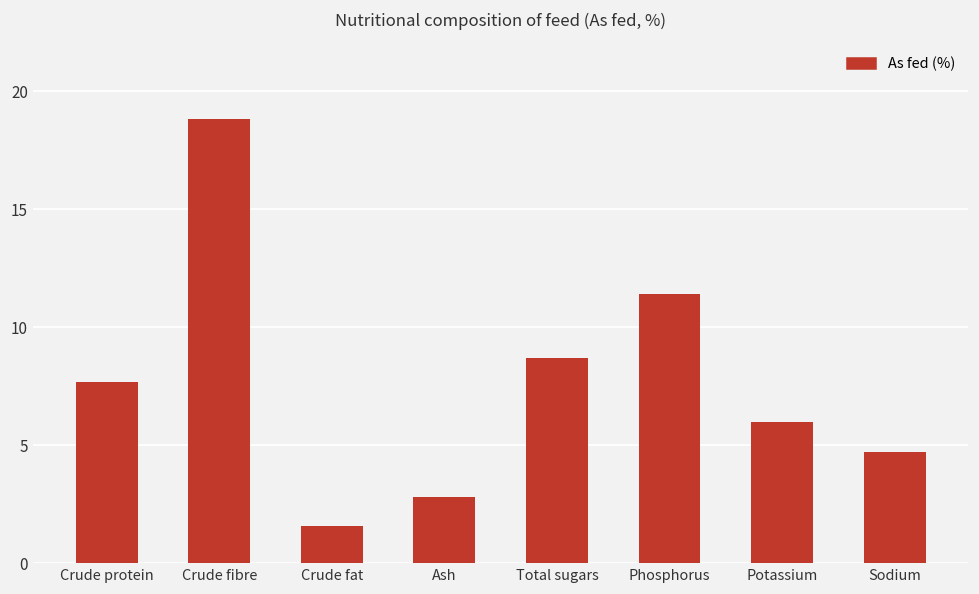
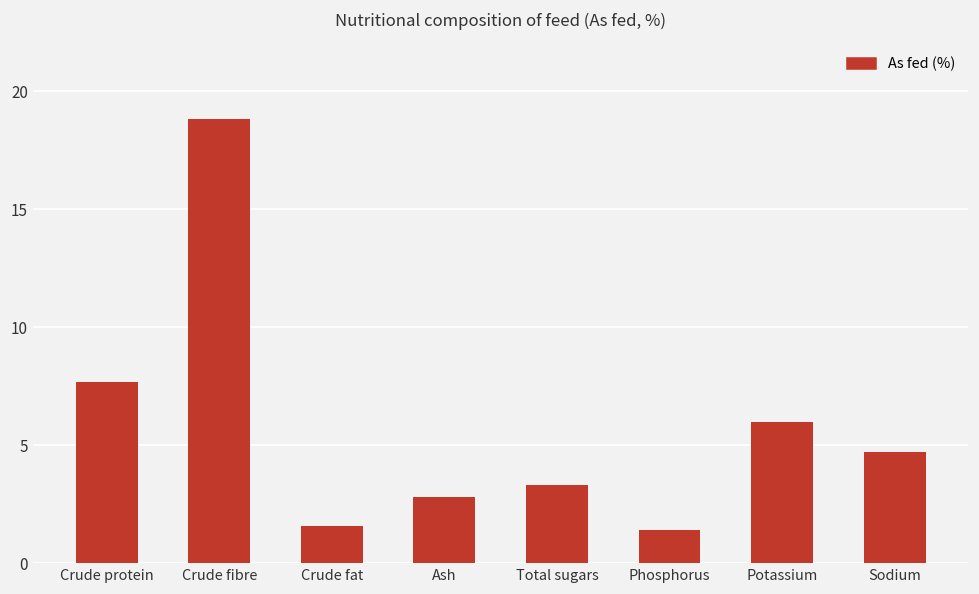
Total sugars: 8.7 -> 3.3
Phosphorus: 11.4 -> 1.4
